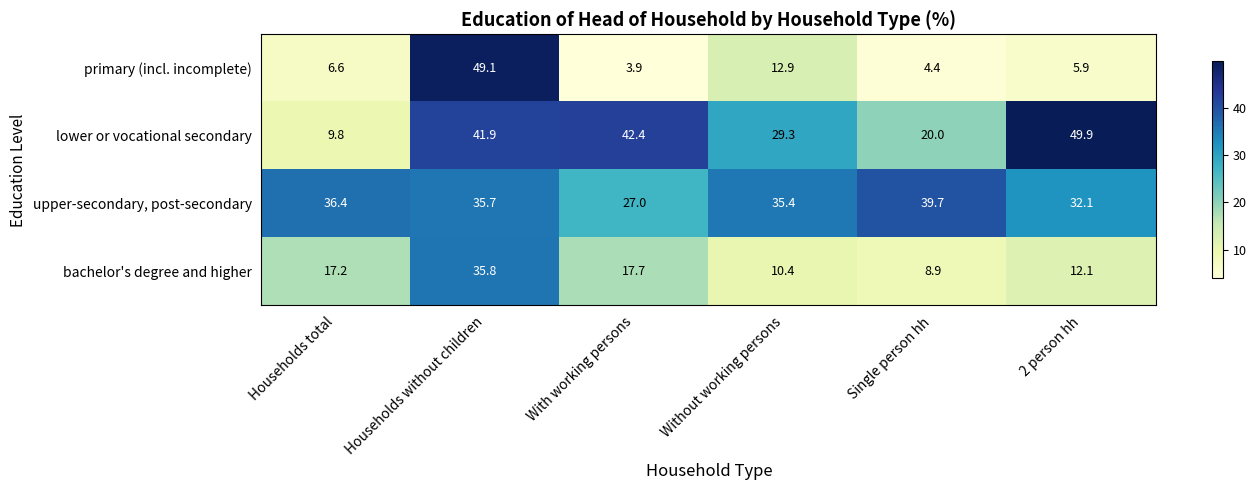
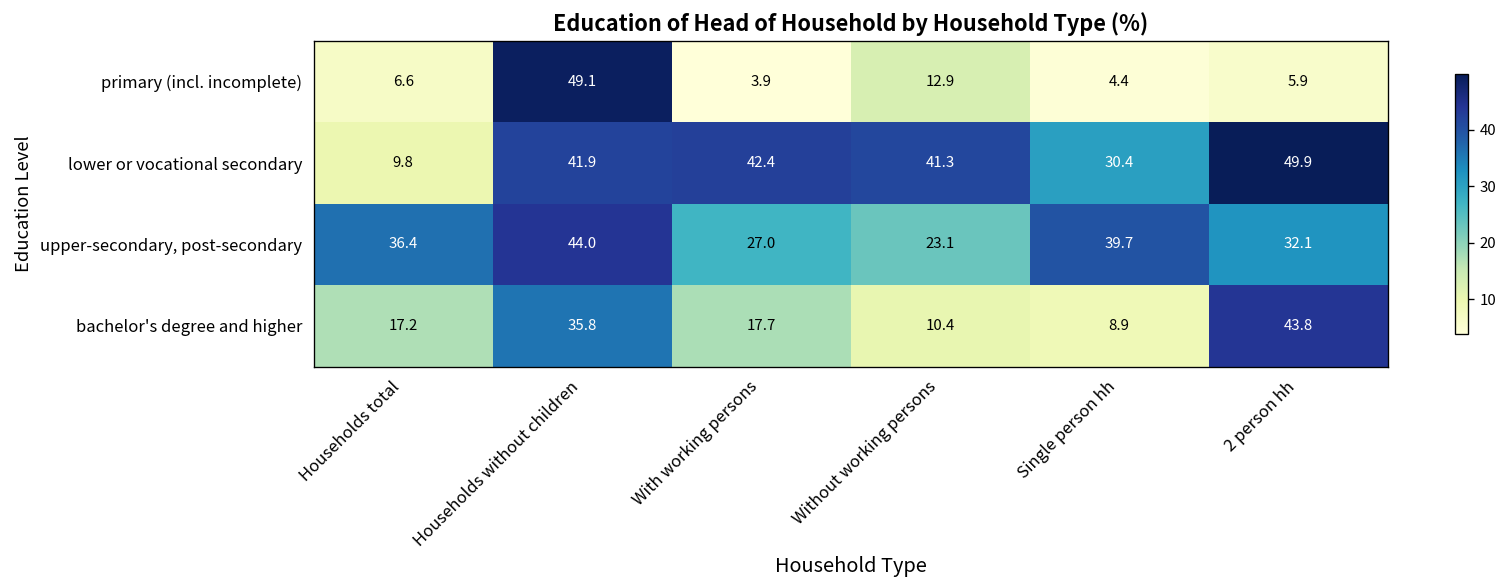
lower or vocational secondary, Without working persons: 29.3 -> 41.3
lower or vocational secondary, Single person hh: 20.0 -> 30.4
upper-secondary, post-secondary, Households without children: 35.7 -> 44.0
upper-secondary, post-secondary, Without working persons: 35.4 -> 23.1
bachelor's degree and higher, 2 person hh: 12.1 -> 43.8
